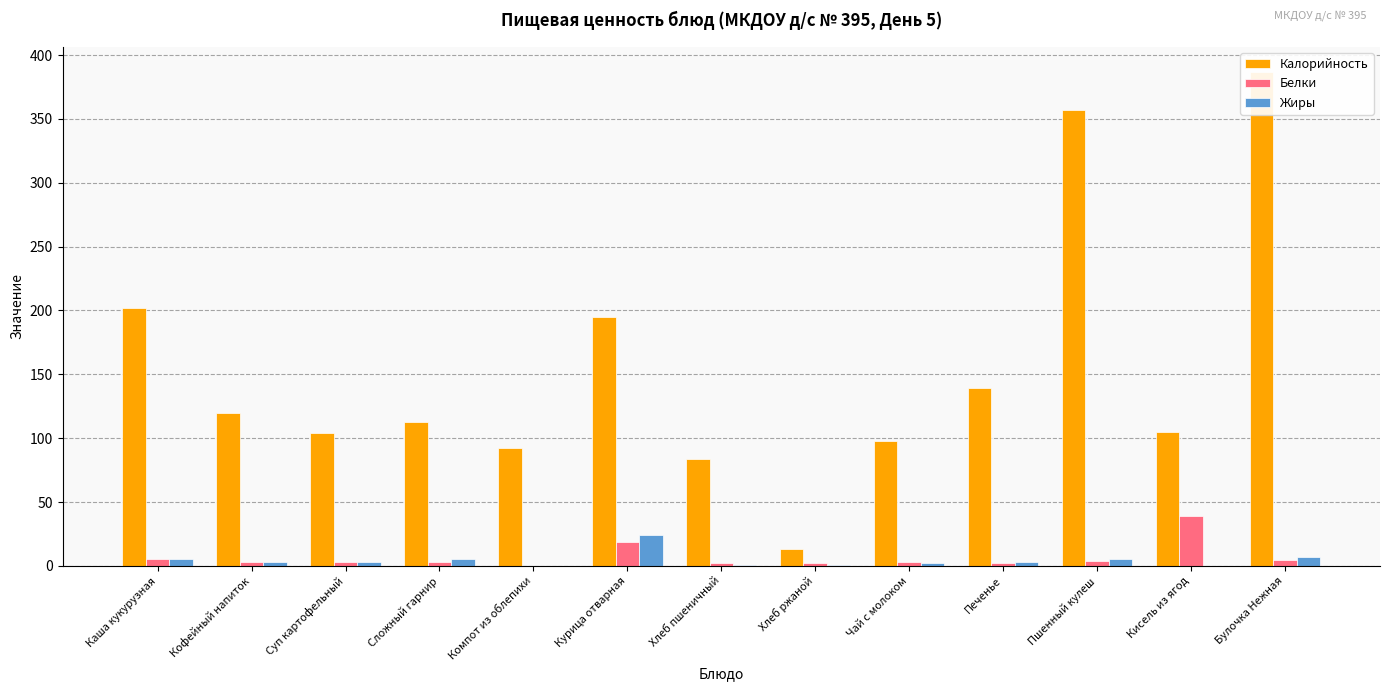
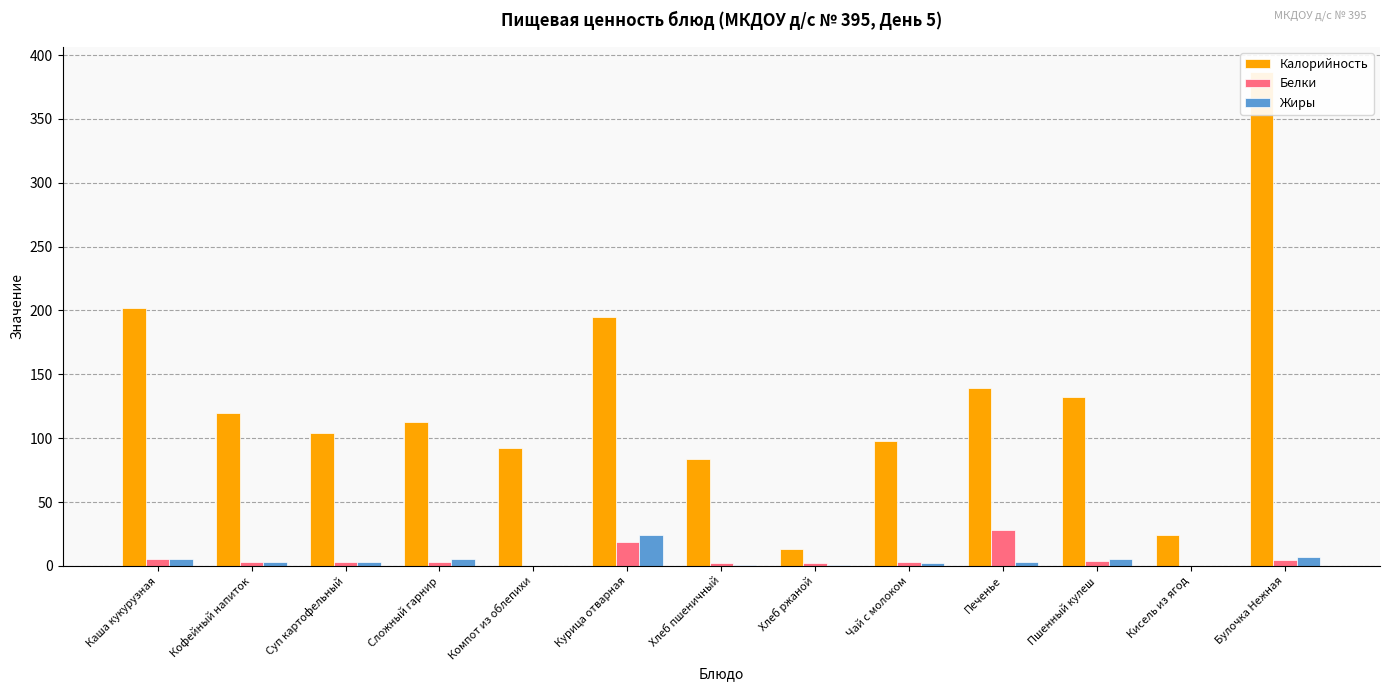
Белки, Печенье: 3 -> 28
Калорийность, Пшенный кулеш: 357 -> 132
Калорийность, Кисель из ягод: 105 -> 24
Белки, Кисель из ягод: 39 -> 0
